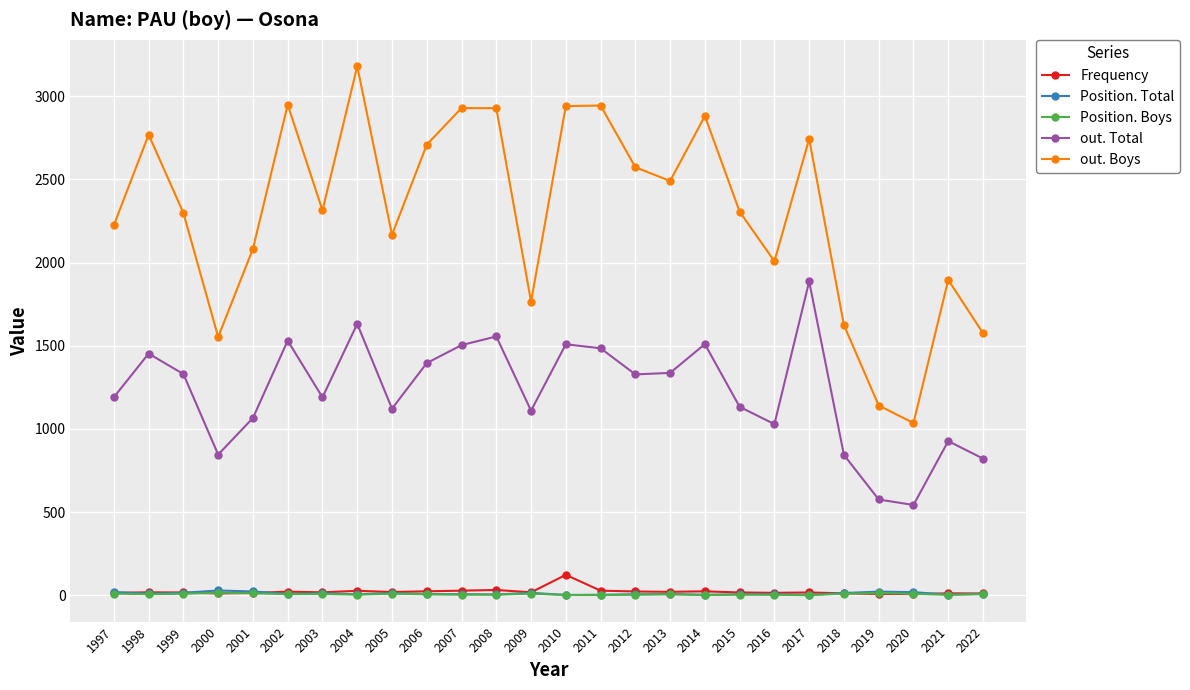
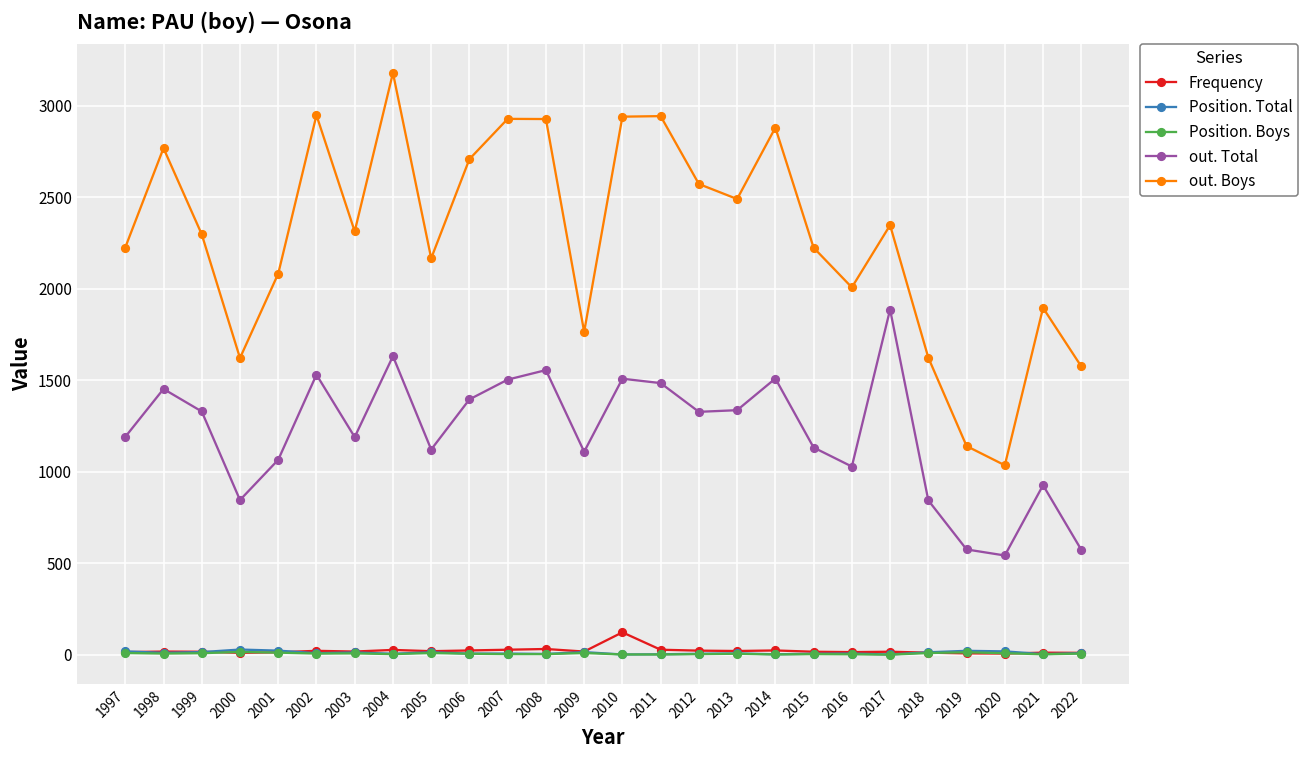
out. Boys, 2000: 1550 -> 1620
out. Boys, 2015: 2310 -> 2230
out. Boys, 2017: 2740 -> 2350
out. Total, 2022: 820 -> 570
